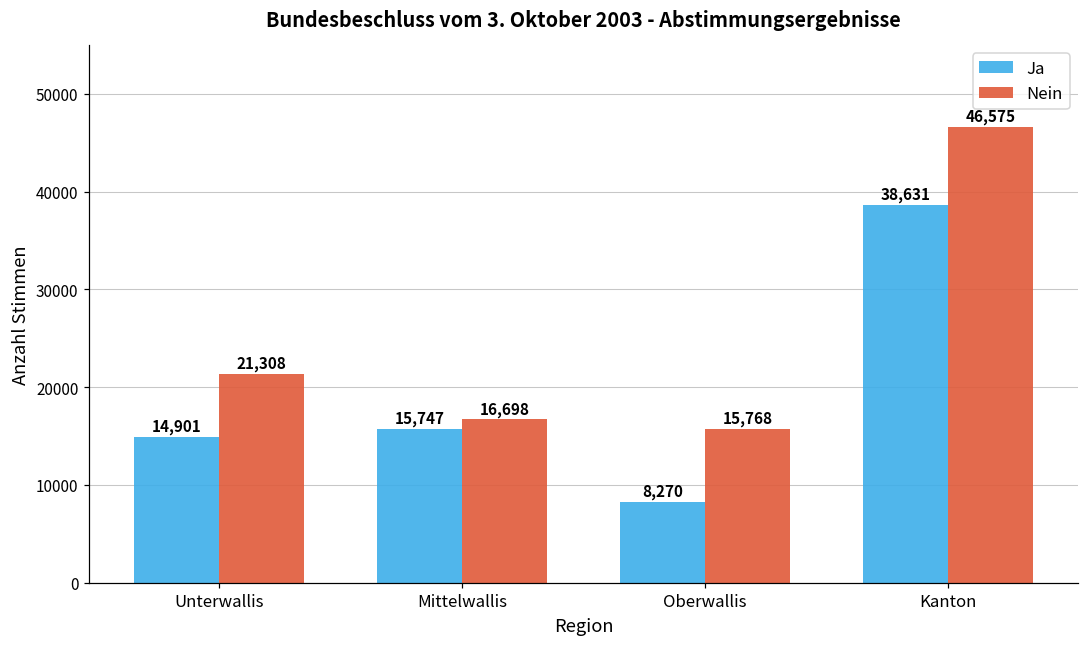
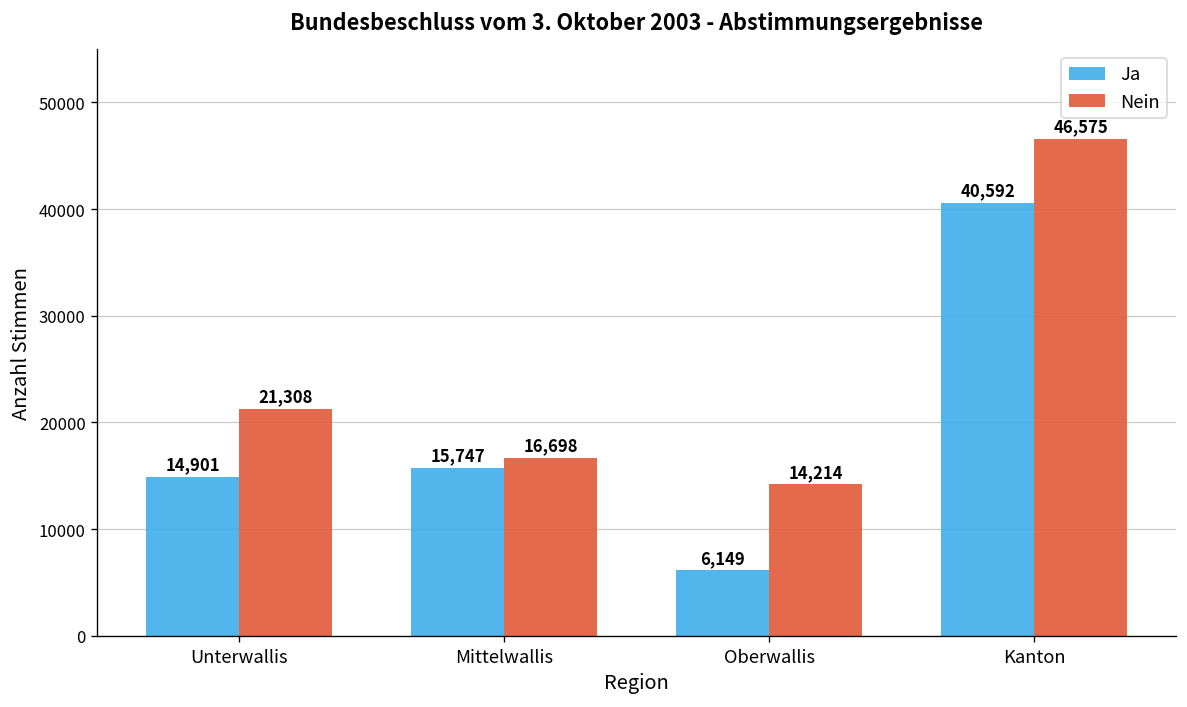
Ja, Oberwallis: 8,270 -> 6,149
Nein, Oberwallis: 15,768 -> 14,214
Ja, Kanton: 38,631 -> 40,592
